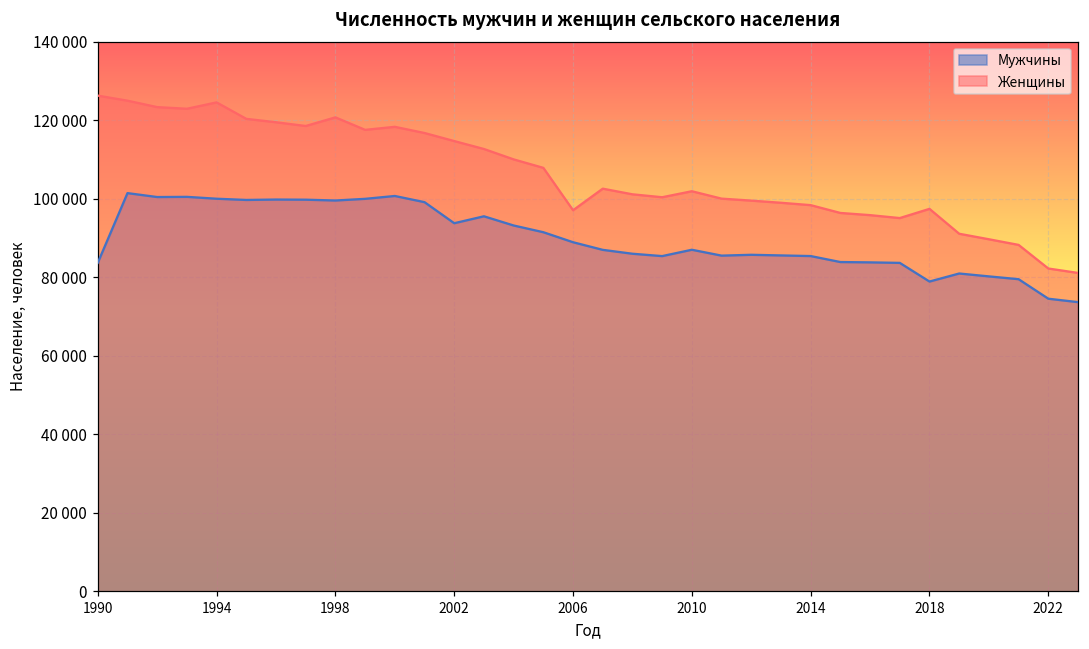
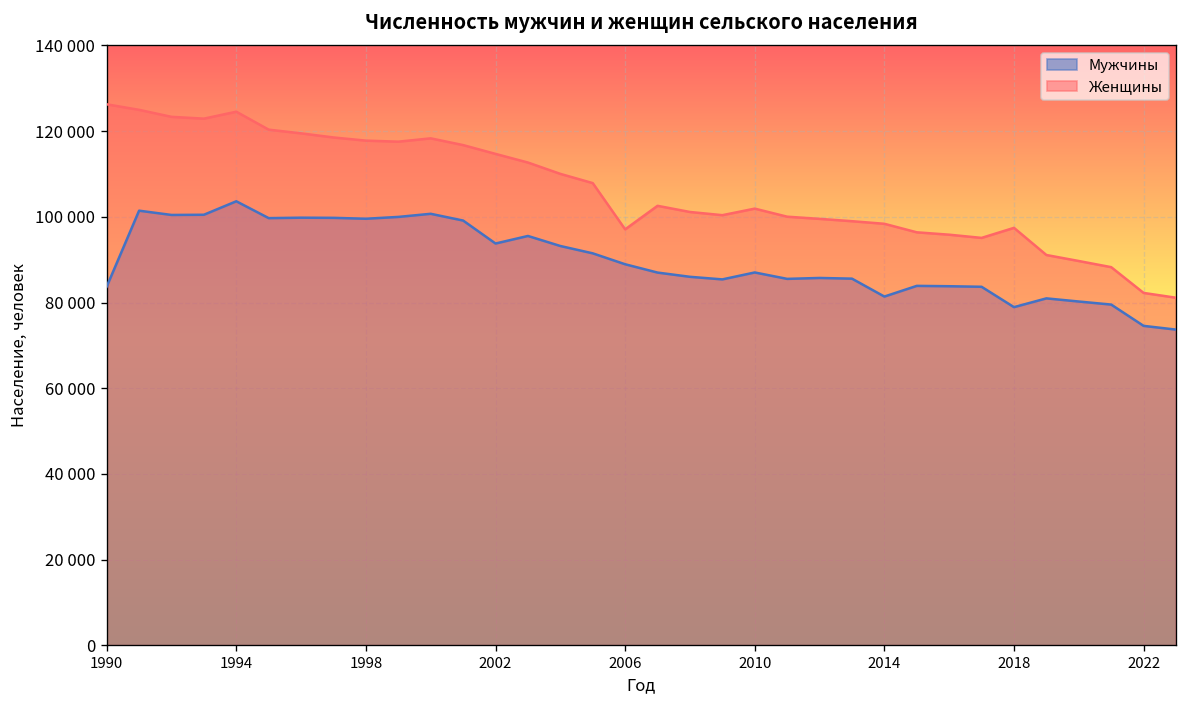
Мужчины, 1994: 100000 -> 104000
Женщины, 1998: 121000 -> 118000
Мужчины, 2014: 85000 -> 81000
